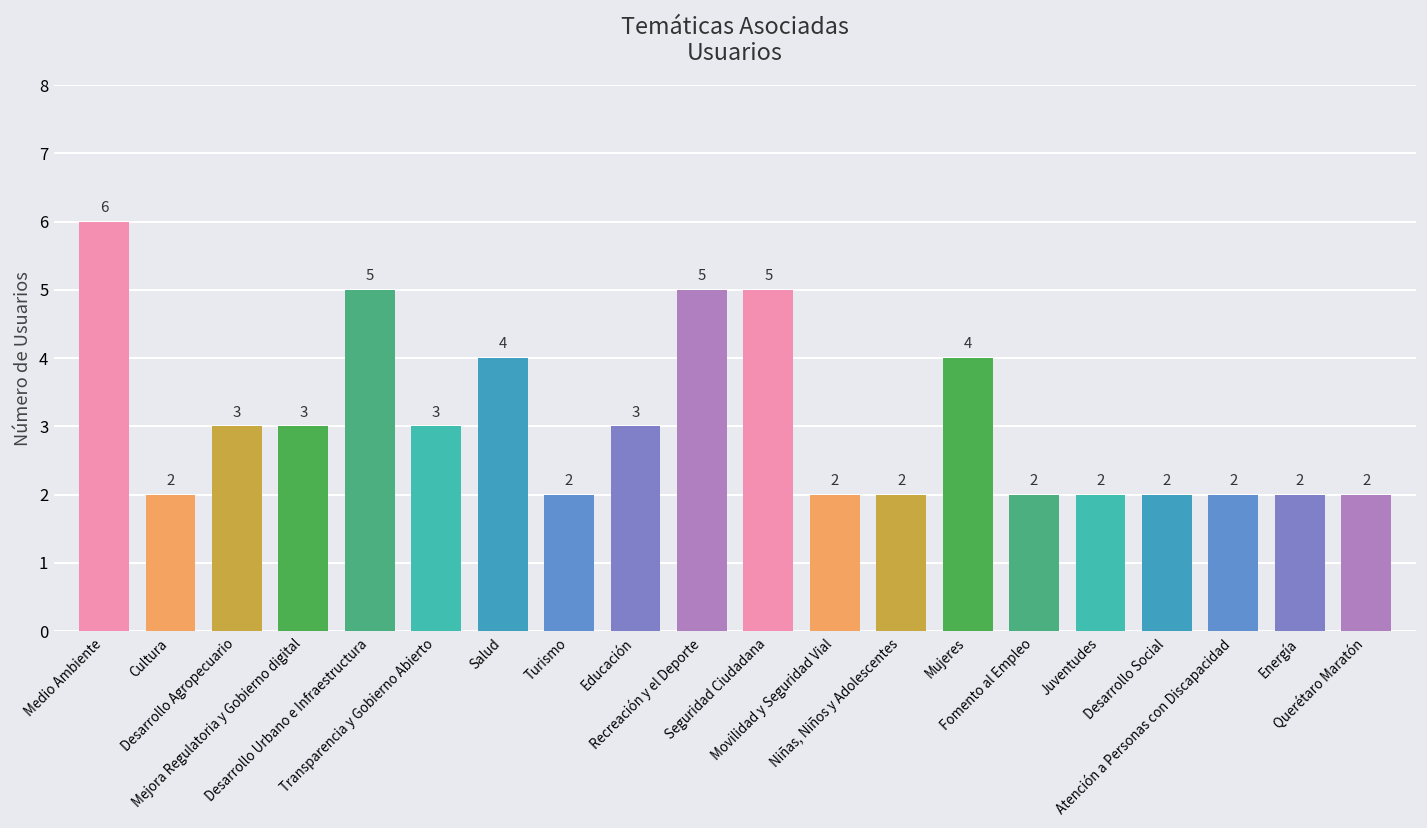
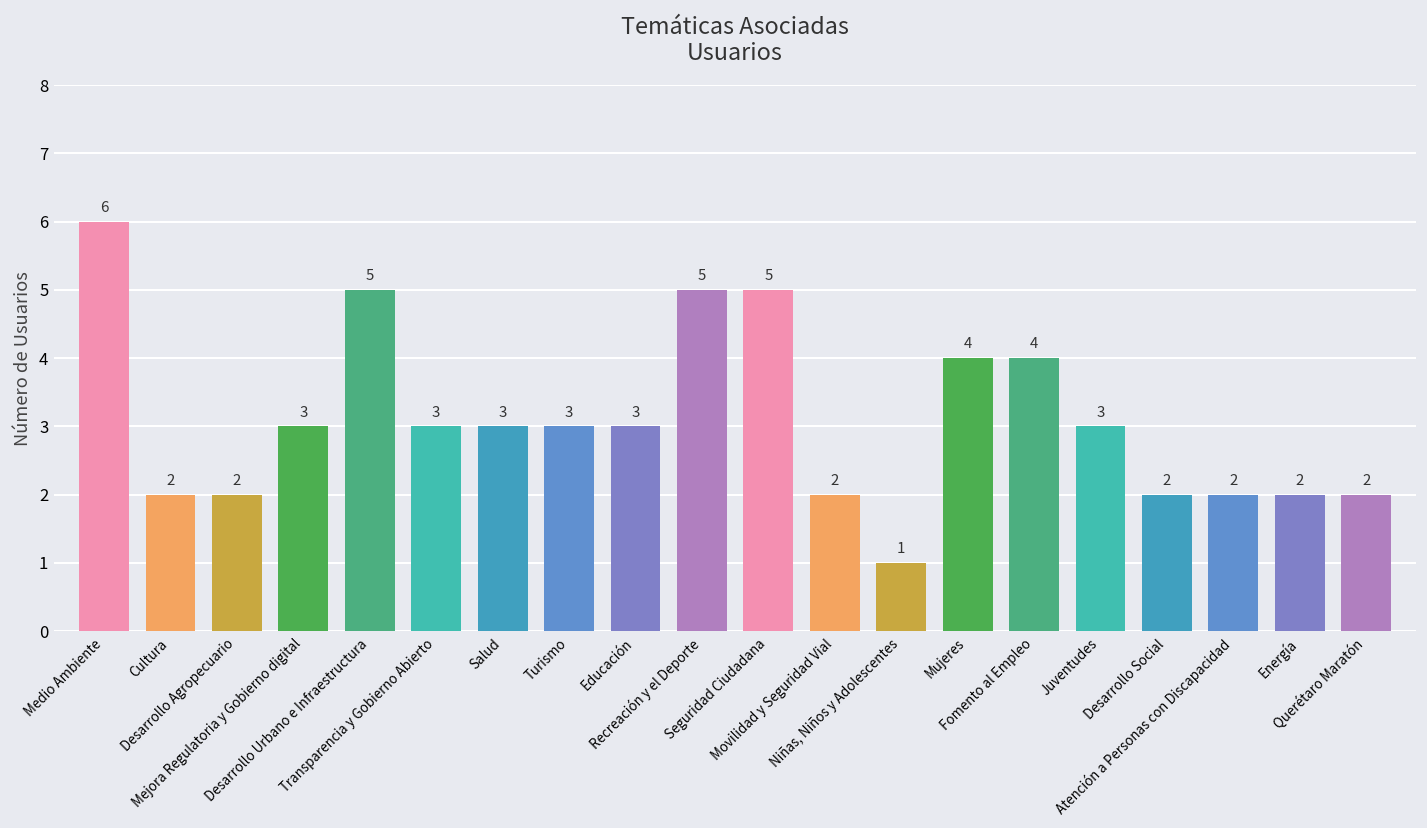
Desarrollo Agropecuario: 3 -> 2
Salud: 4 -> 3
Turismo: 2 -> 3
Niñas, Niños y Adolescentes: 2 -> 1
Fomento al Empleo: 2 -> 4
Juventudes: 2 -> 3
